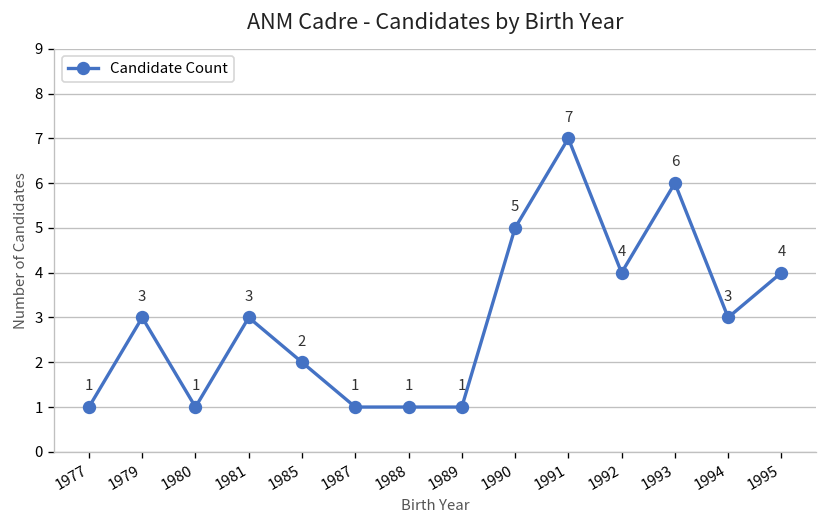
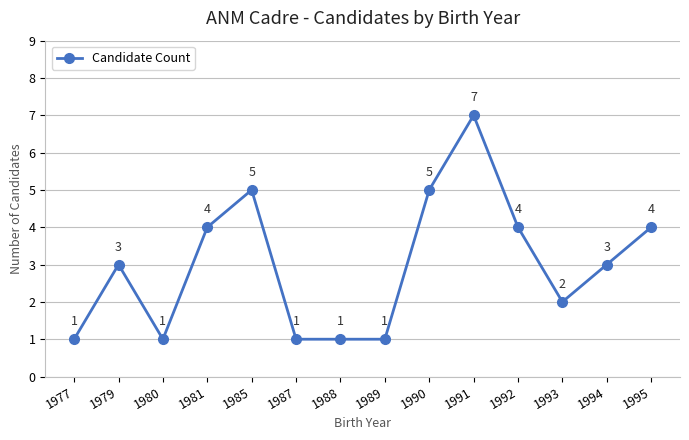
1981: 3 -> 4
1985: 2 -> 5
1993: 6 -> 2
